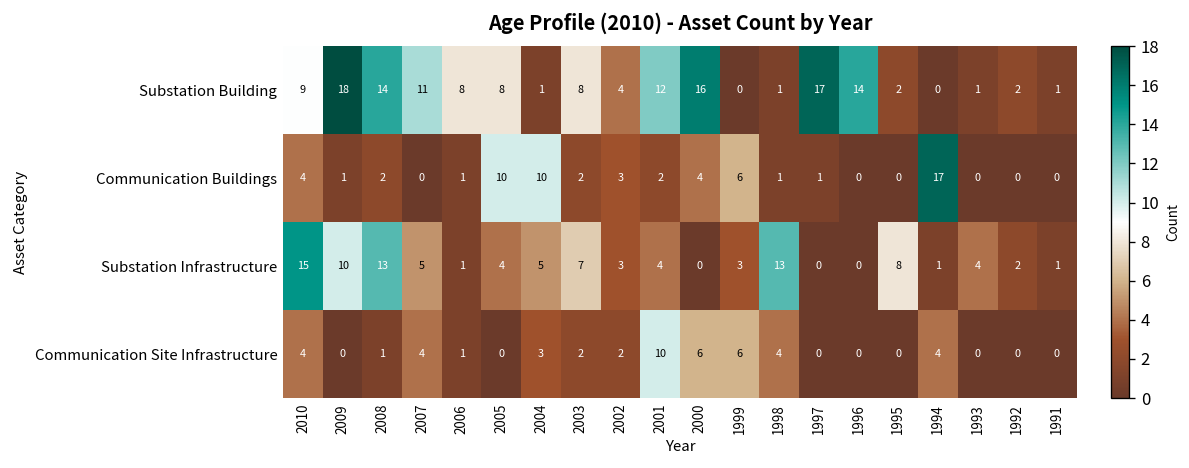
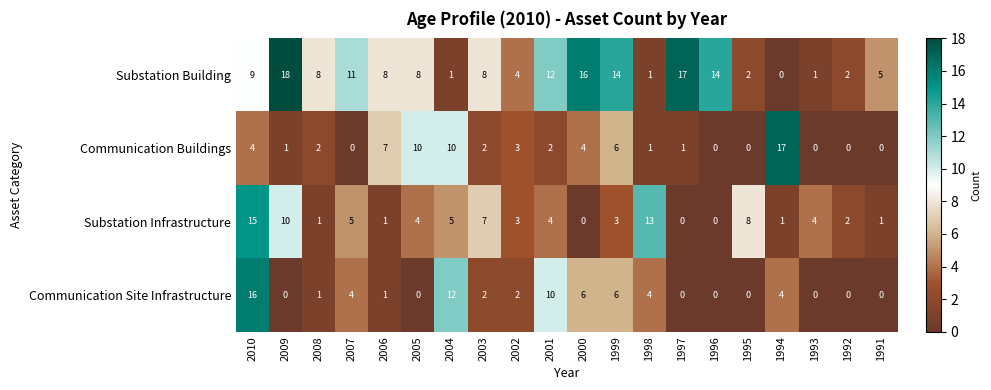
Substation Building, 2008: 14 -> 8
Substation Building, 1999: 0 -> 14
Substation Building, 1991: 1 -> 5
Communication Buildings, 2006: 1 -> 7
Substation Infrastructure, 2008: 13 -> 1
Communication Site Infrastructure, 2010: 4 -> 16
Communication Site Infrastructure, 2004: 3 -> 12
